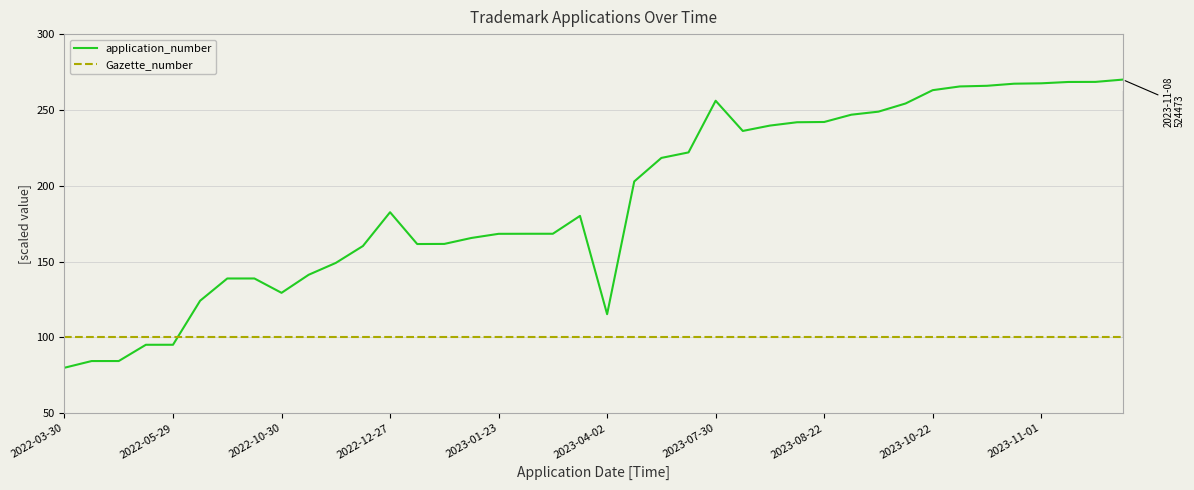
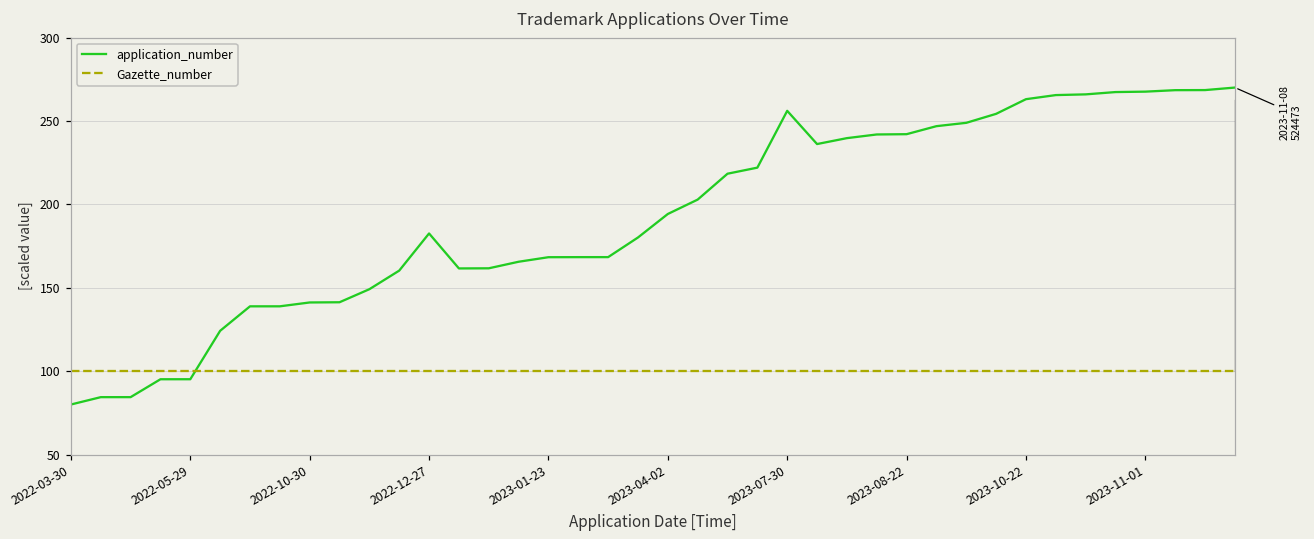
application_number, 2022-10-30: 129 -> 141
application_number, 2023-04-02: 115 -> 194
